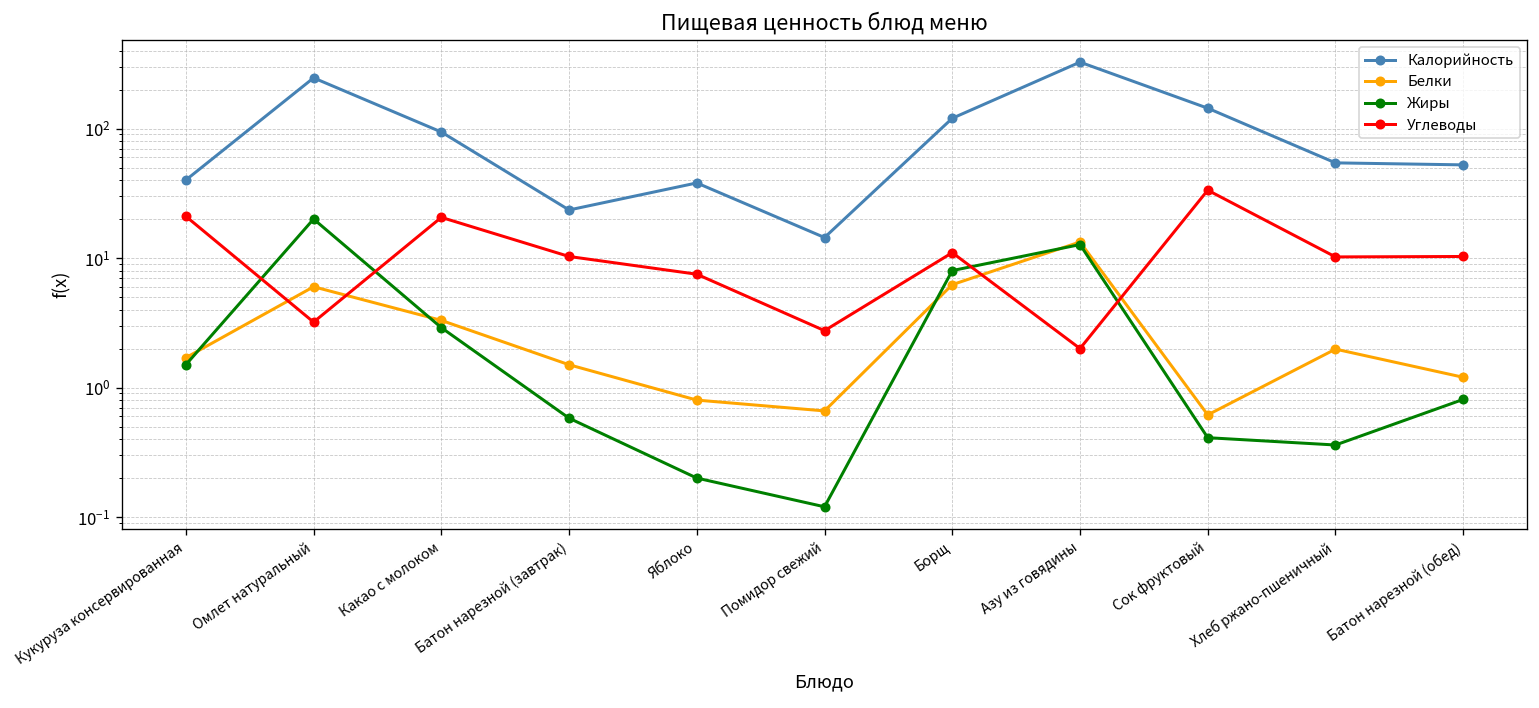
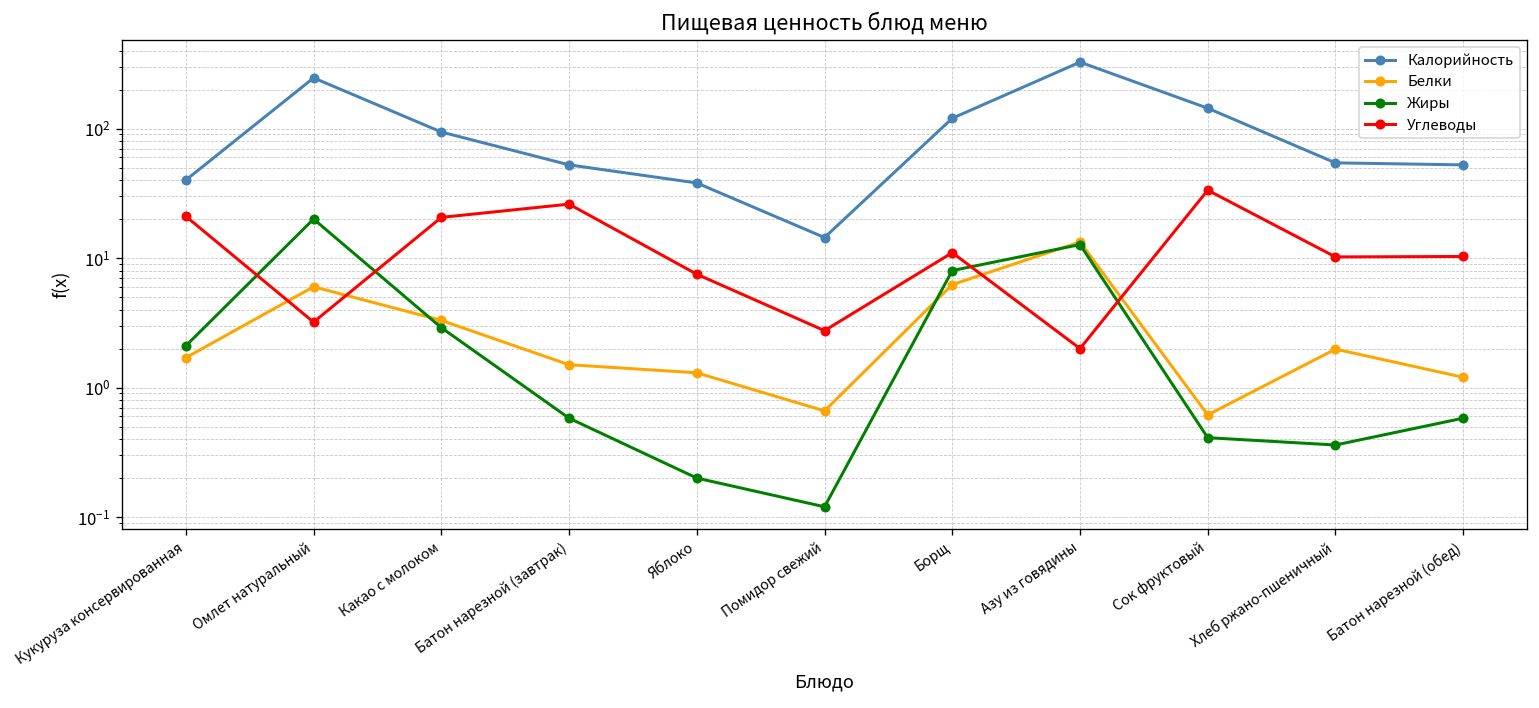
Жиры, Кукуруза консервированная: 1.5 -> 2.1
Калорийность, Батон нарезной (завтрак): 24 -> 50
Углеводы, Батон нарезной (завтрак): 10 -> 26
Белки, Яблоко: 0.8 -> 1.3
Жиры, Батон нарезной (обед): 0.8 -> 0.6
